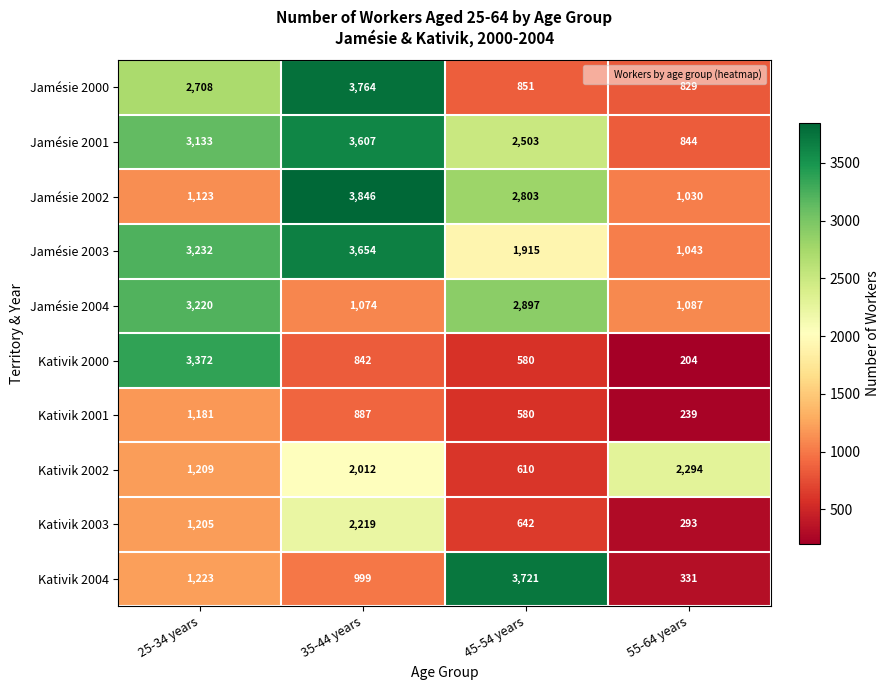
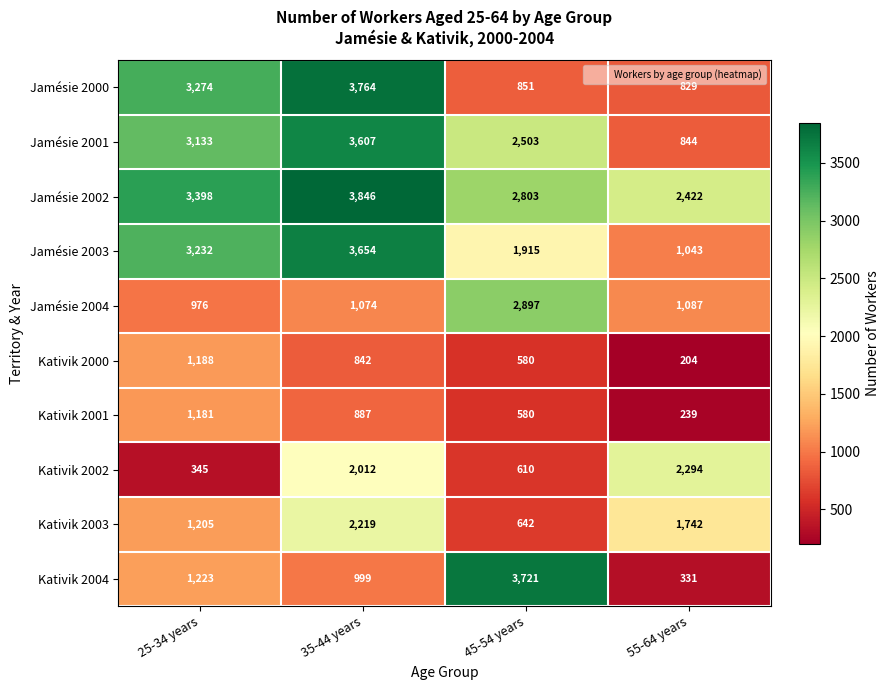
Jamésie 2000, 25-34 years: 2,708 -> 3,274
Jamésie 2002, 25-34 years: 1,123 -> 3,398
Jamésie 2002, 55-64 years: 1,030 -> 2,422
Jamésie 2004, 25-34 years: 3,220 -> 976
Kativik 2000, 25-34 years: 3,372 -> 1,188
Kativik 2002, 25-34 years: 1,209 -> 345
Kativik 2003, 55-64 years: 293 -> 1,742
